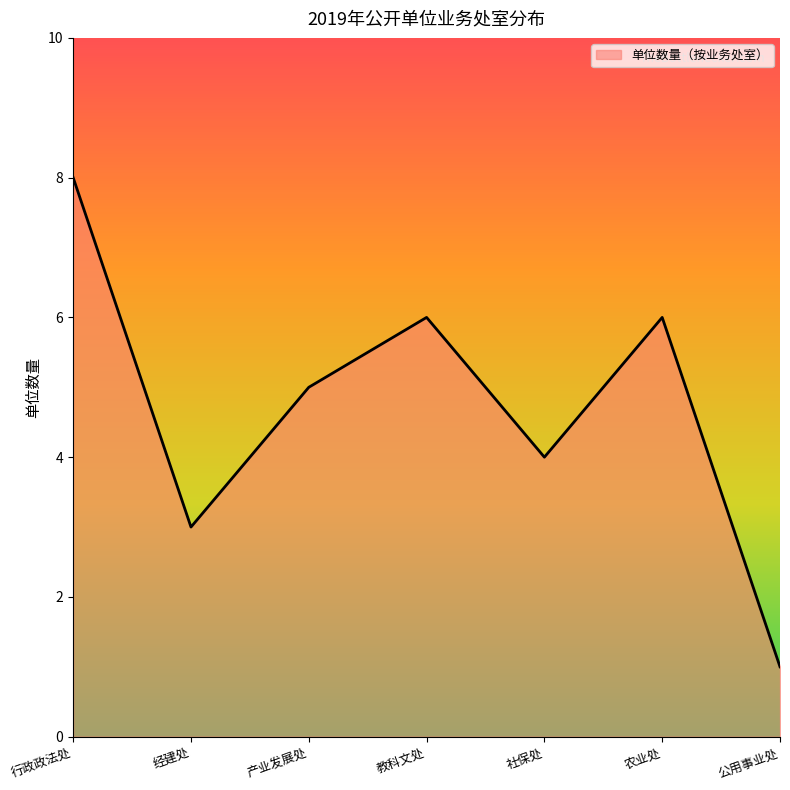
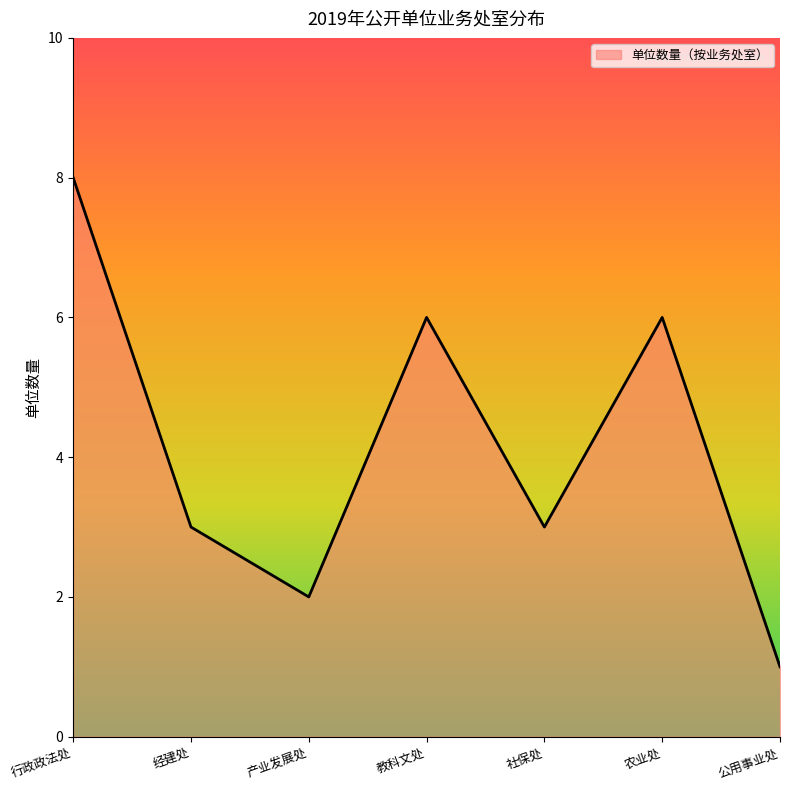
产业发展处: 5 -> 2
社保处: 4 -> 3
